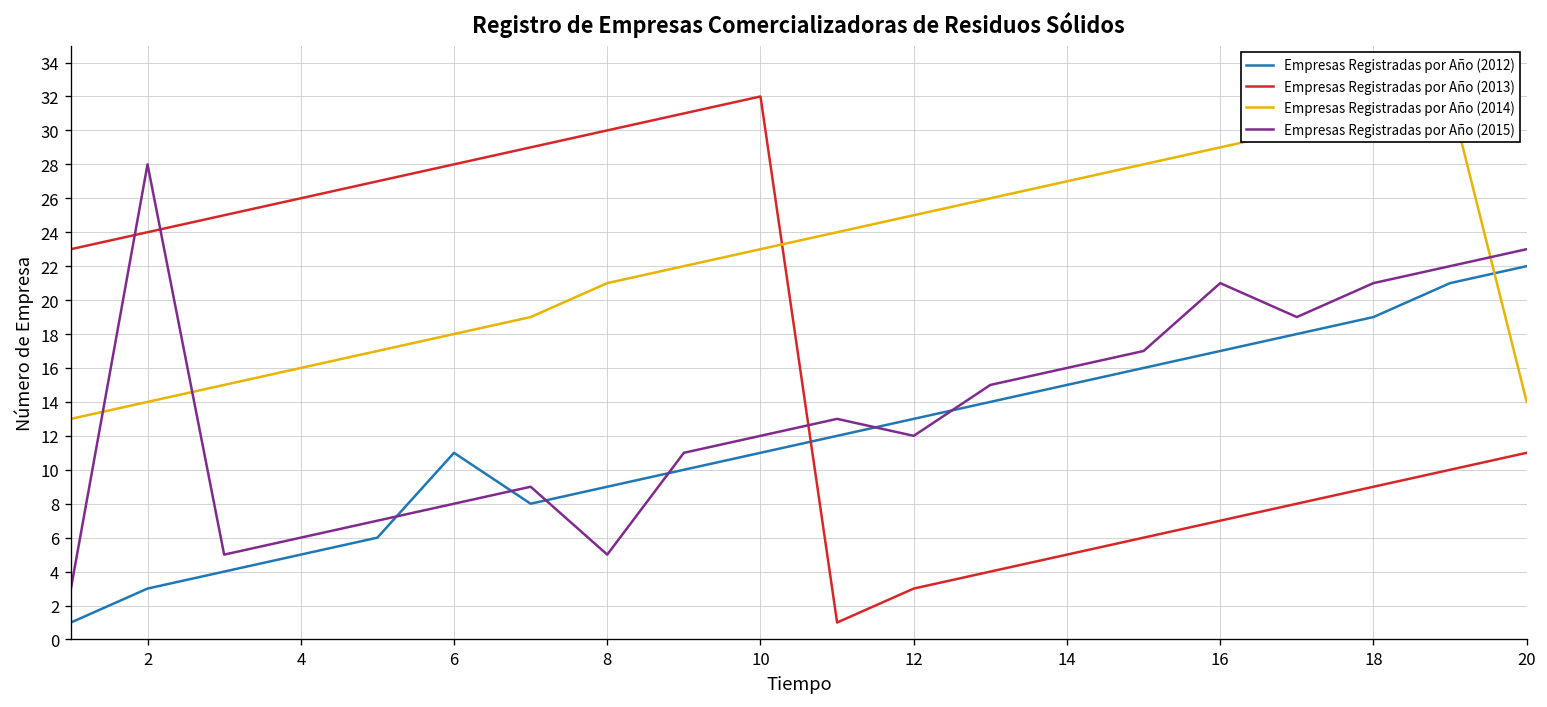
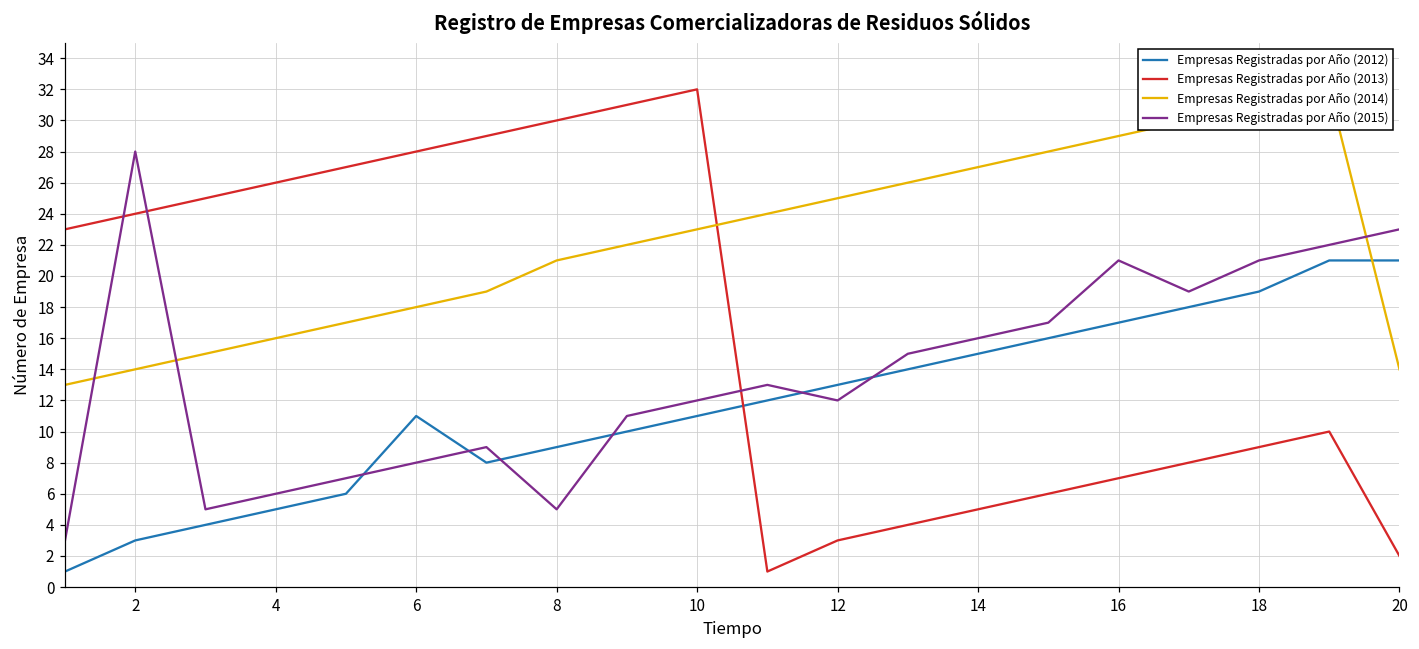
Empresas Registradas por Año (2012), 20: 22 -> 21
Empresas Registradas por Año (2013), 20: 11 -> 2
